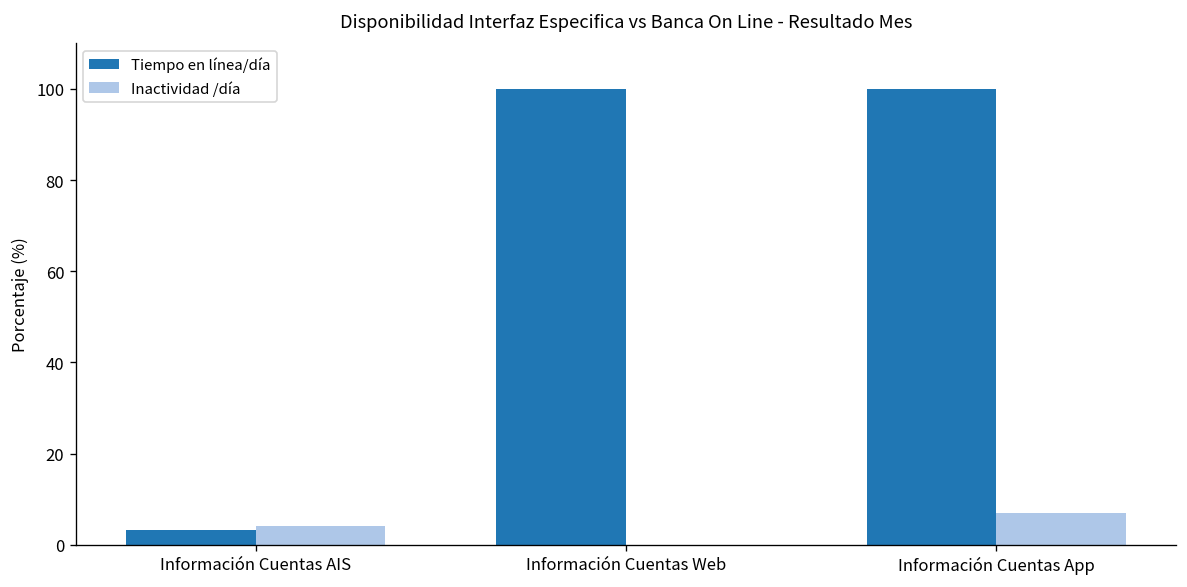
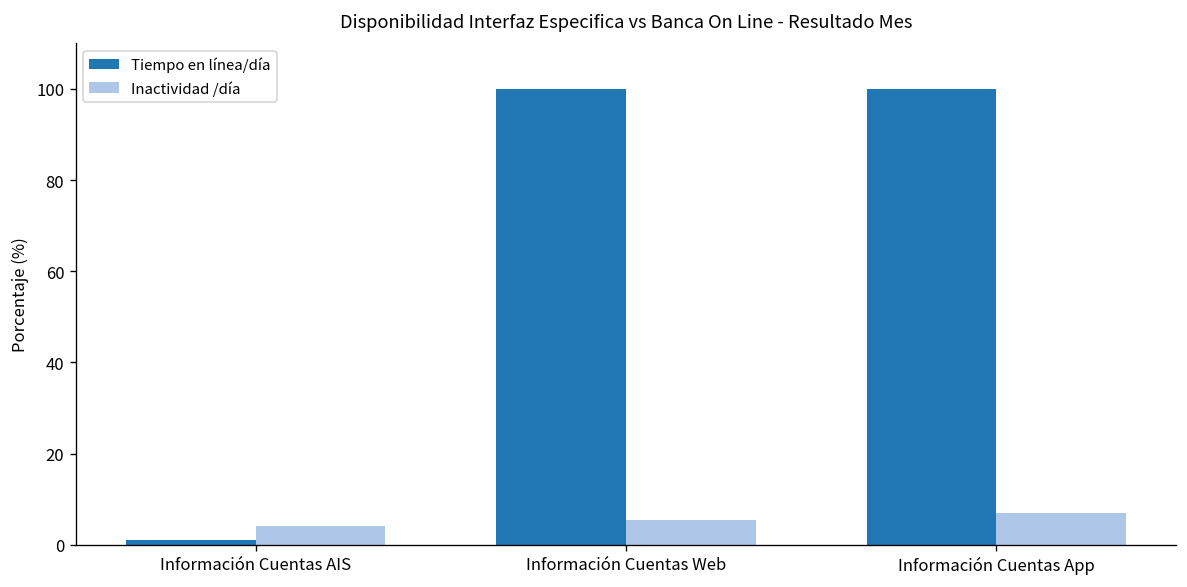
Tiempo en línea/día, Información Cuentas AIS: 3 -> 1
Inactividad /día, Información Cuentas Web: 0 -> 5
